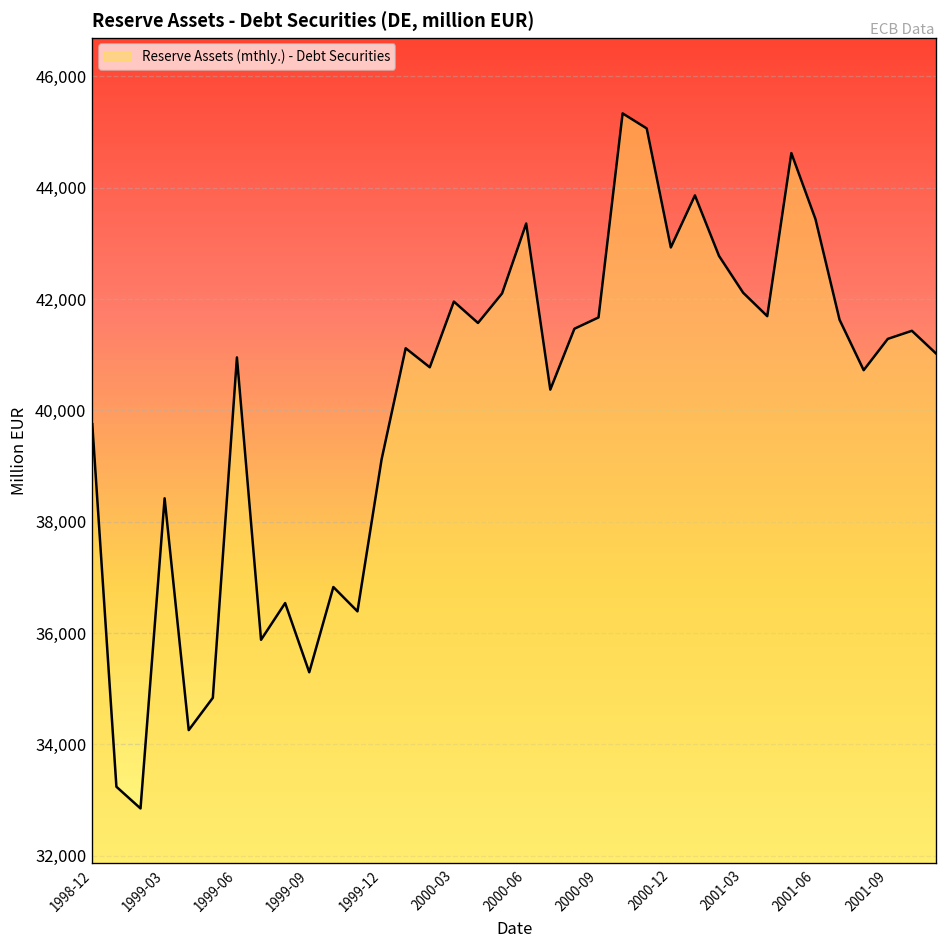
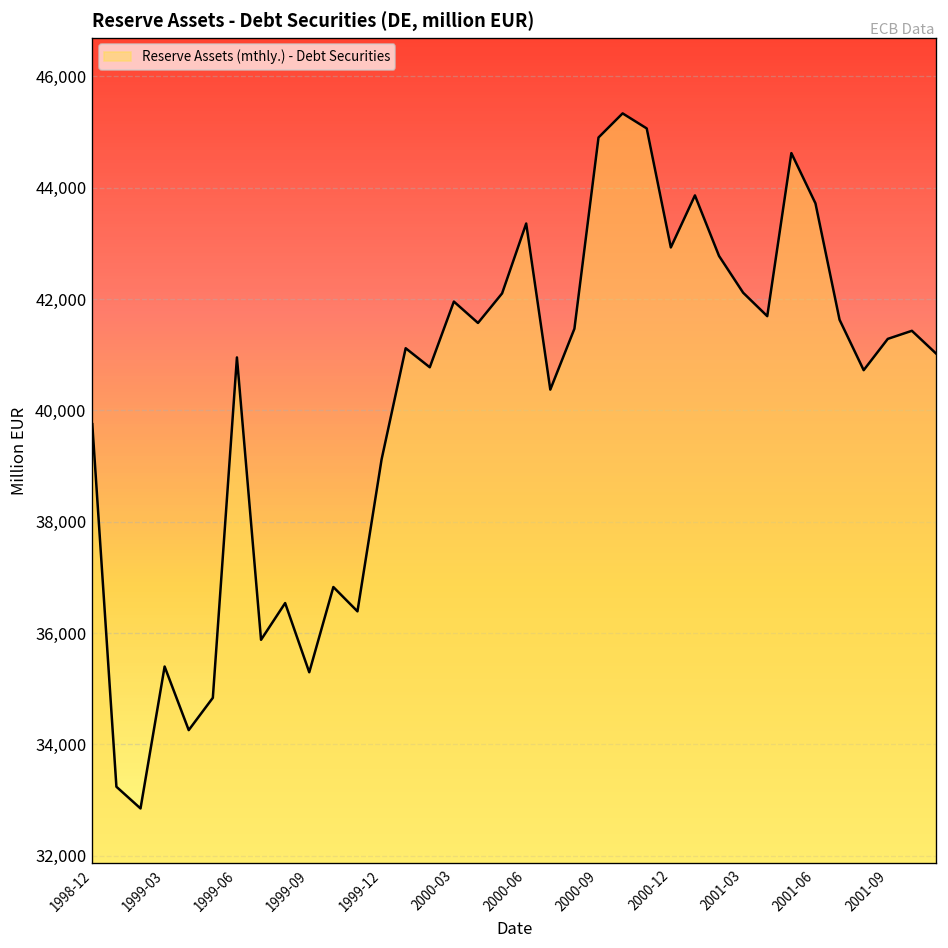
1999-03: 38,400 -> 35,400
2000-09: 41,700 -> 44,900
2001-06: 43,400 -> 43,700
